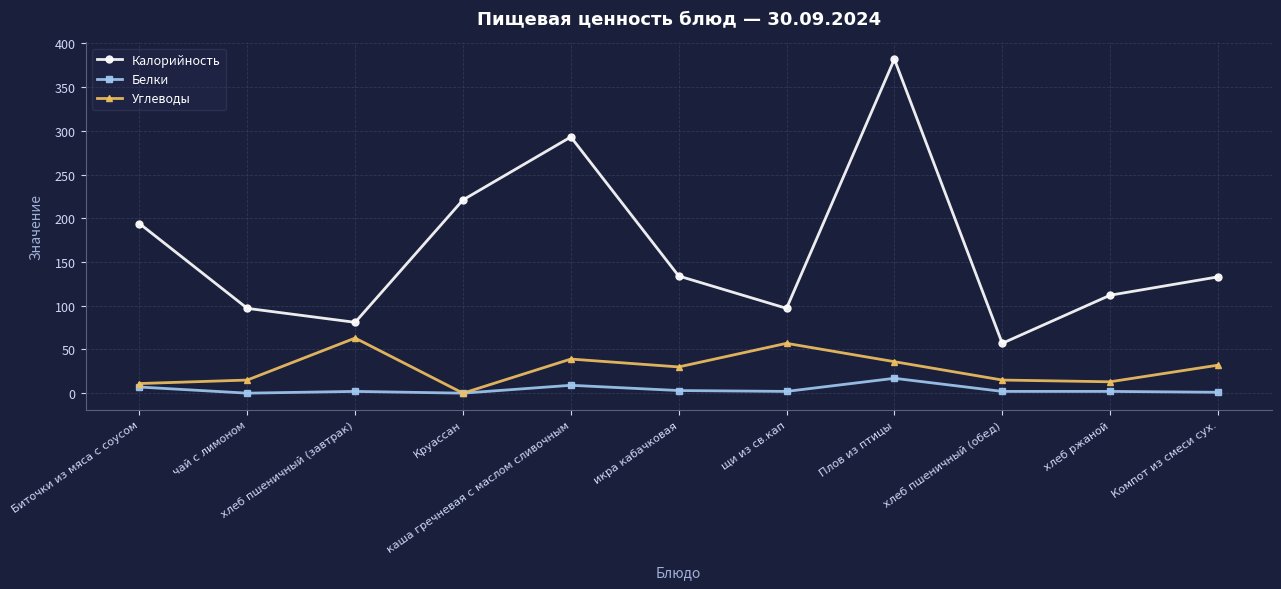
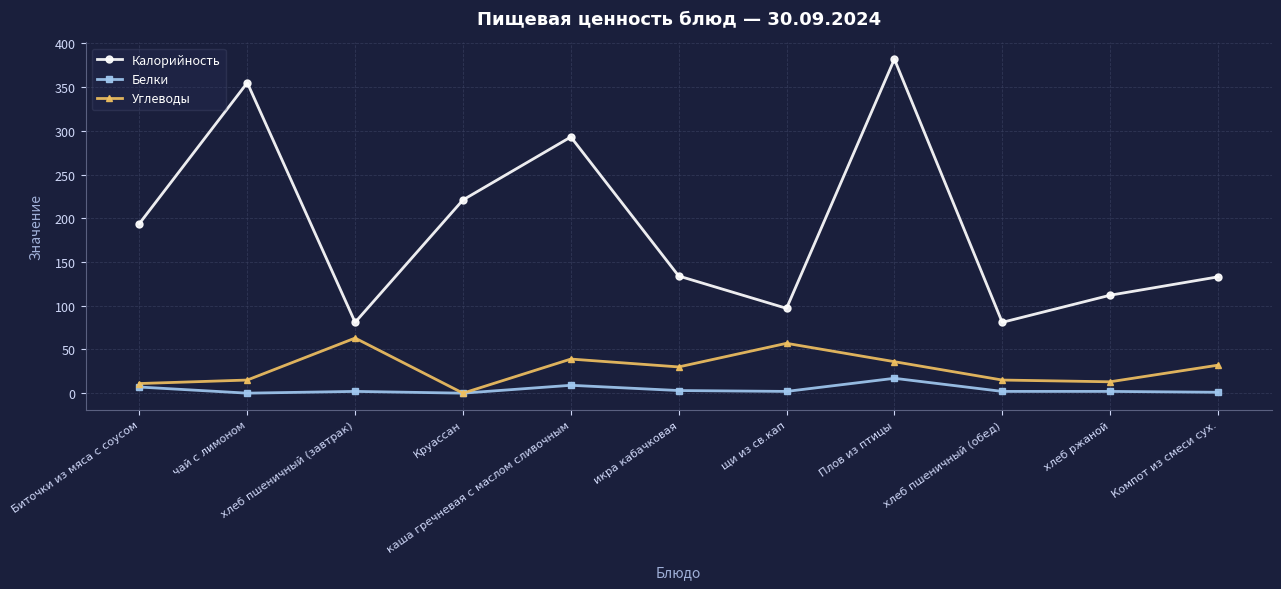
Калорийность, чай с лимоном: 100 -> 360
Калорийность, хлеб пшеничный (обед): 60 -> 80
